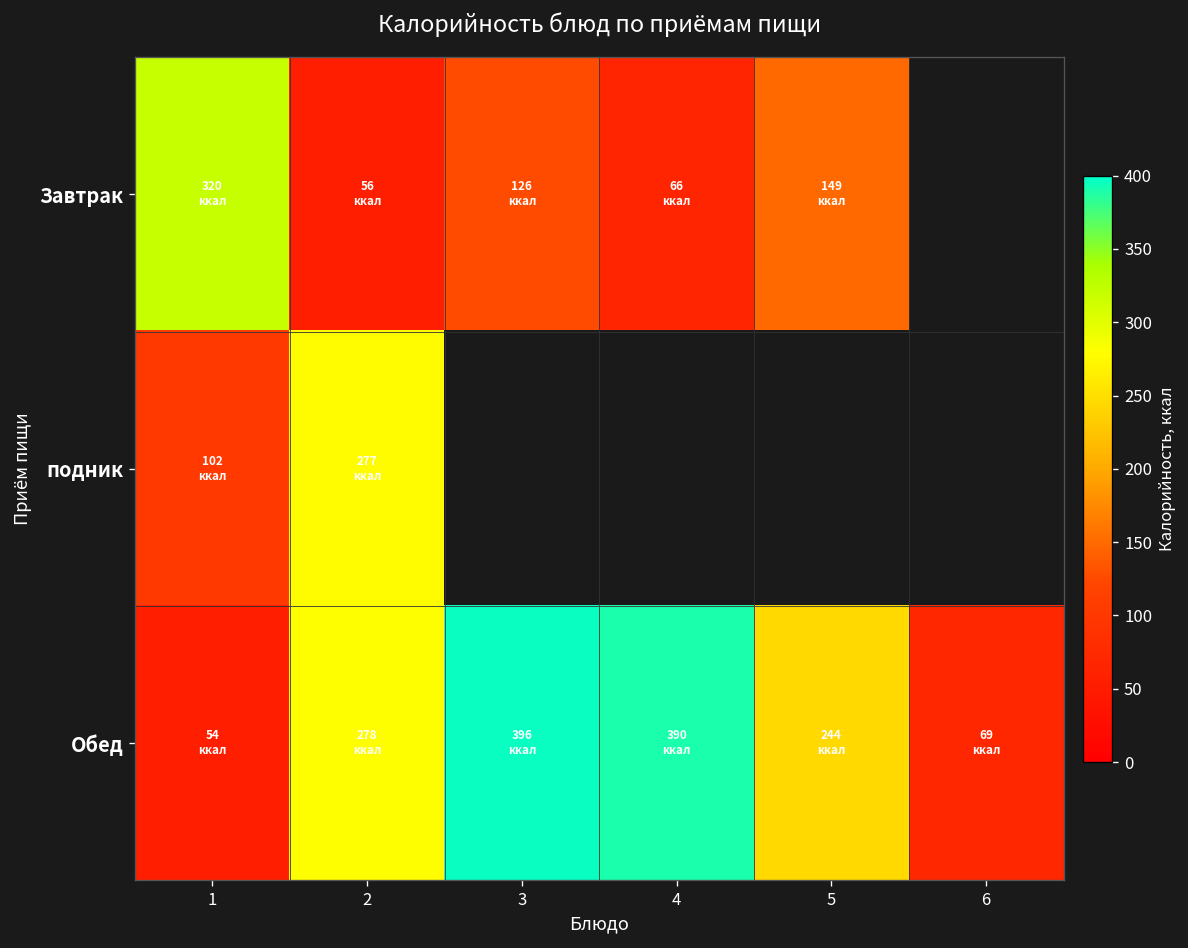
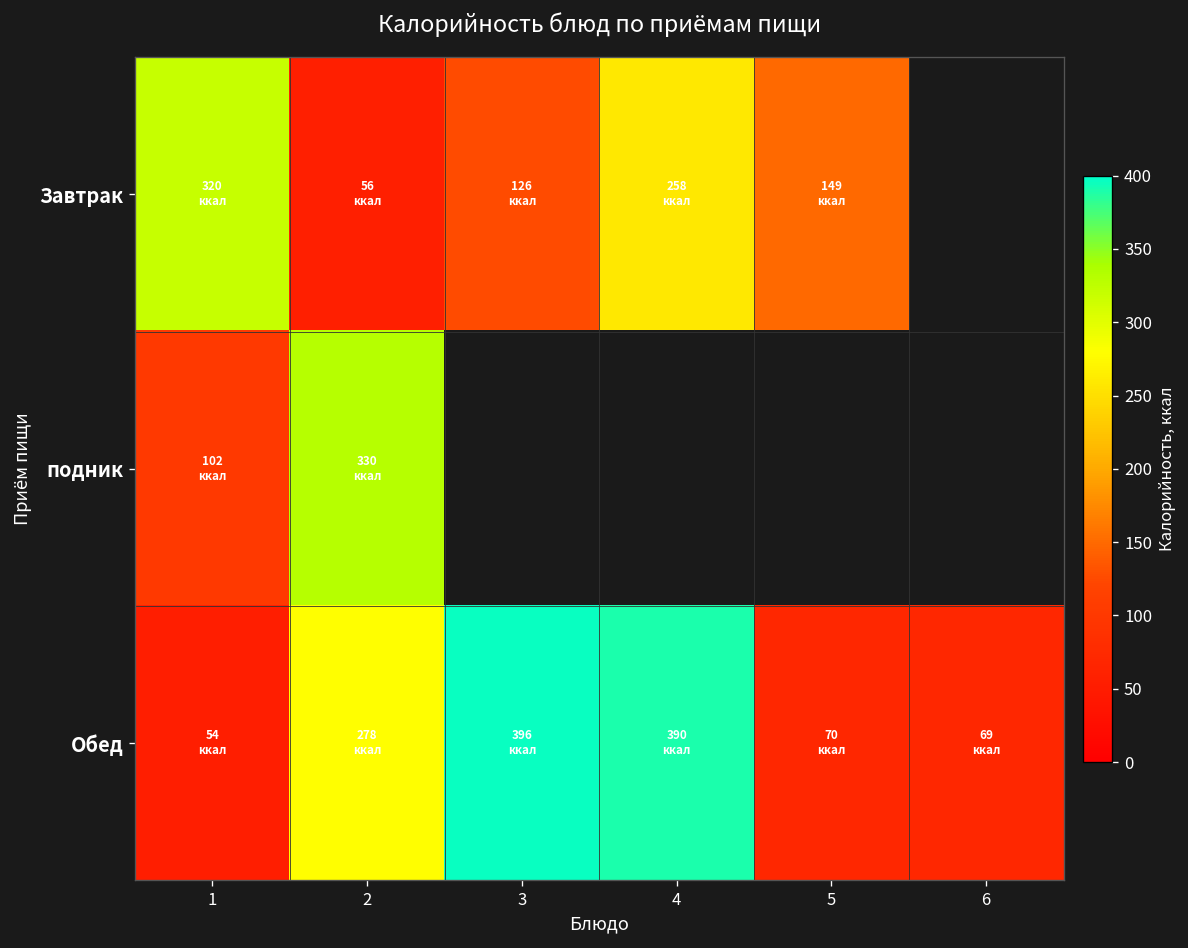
Завтрак, 4: 66 -> 258
подник, 2: 277 -> 330
Обед, 5: 244 -> 70
